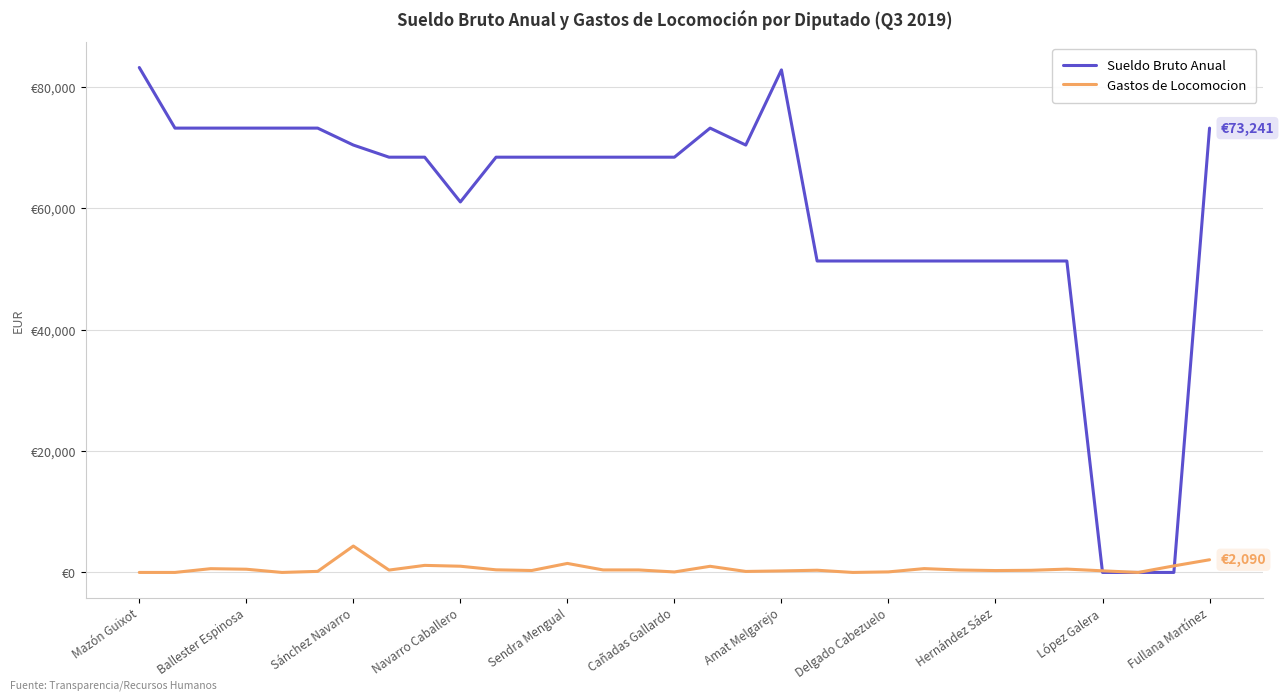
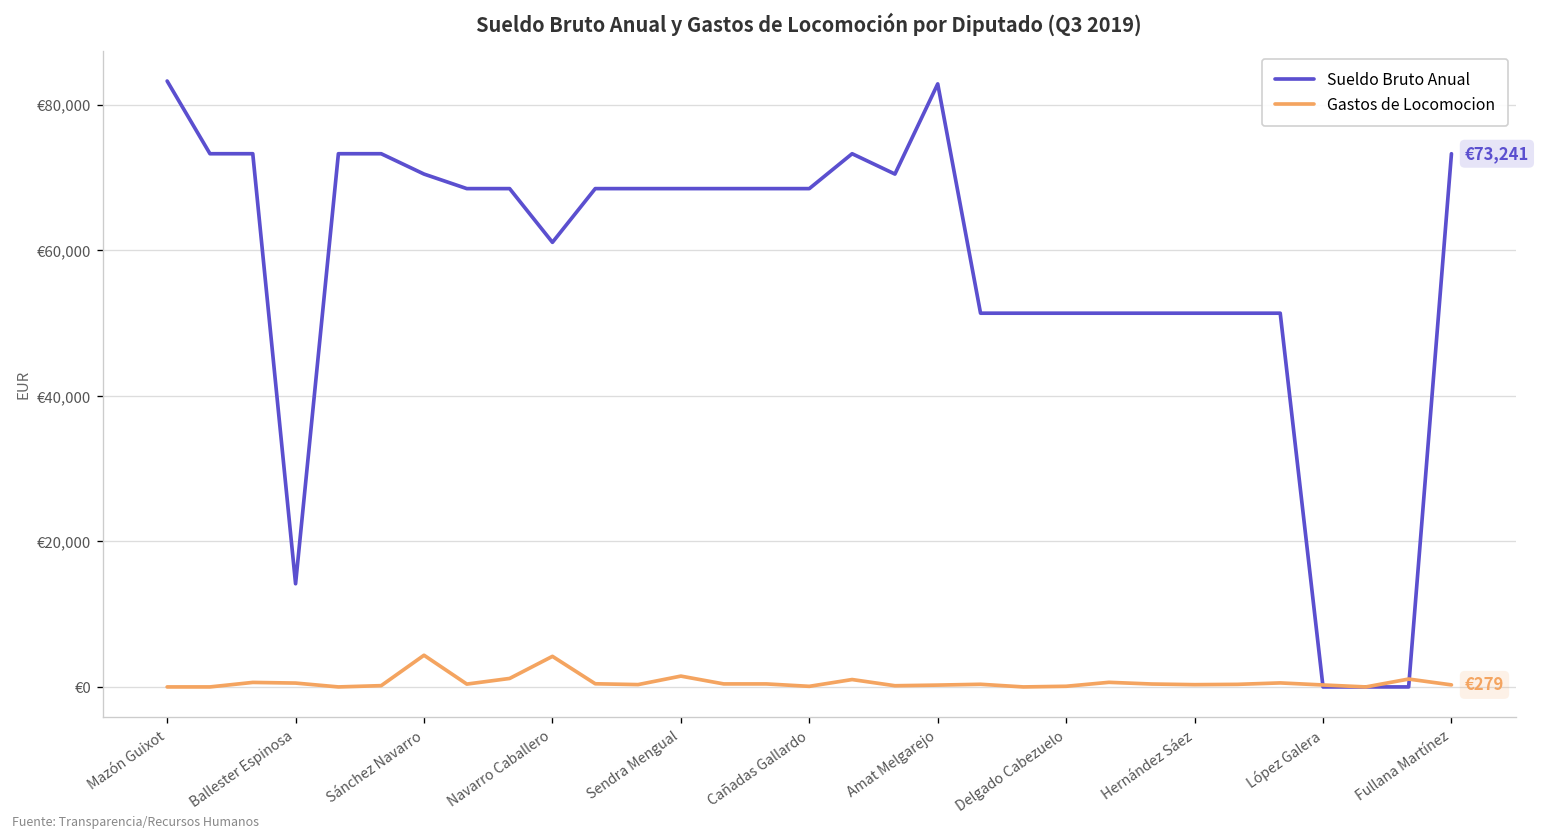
Sueldo Bruto Anual, Ballester Espinosa: €73,000 -> €14,000
Gastos de Locomocion, Navarro Caballero: €1,000 -> €4,000
Gastos de Locomocion, Fullana Martínez: €2,090 -> €279
